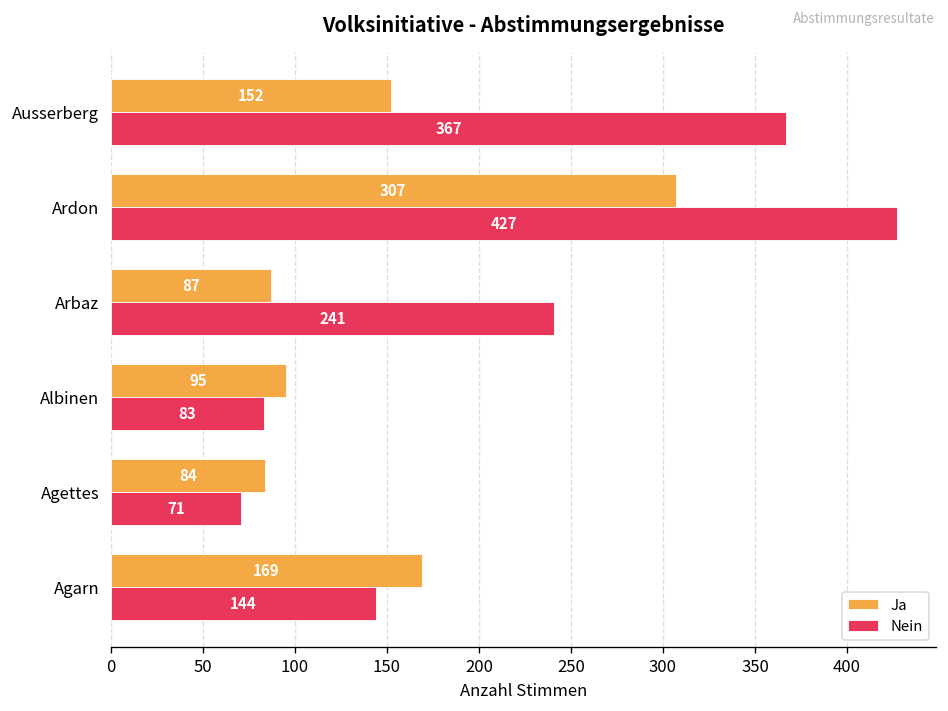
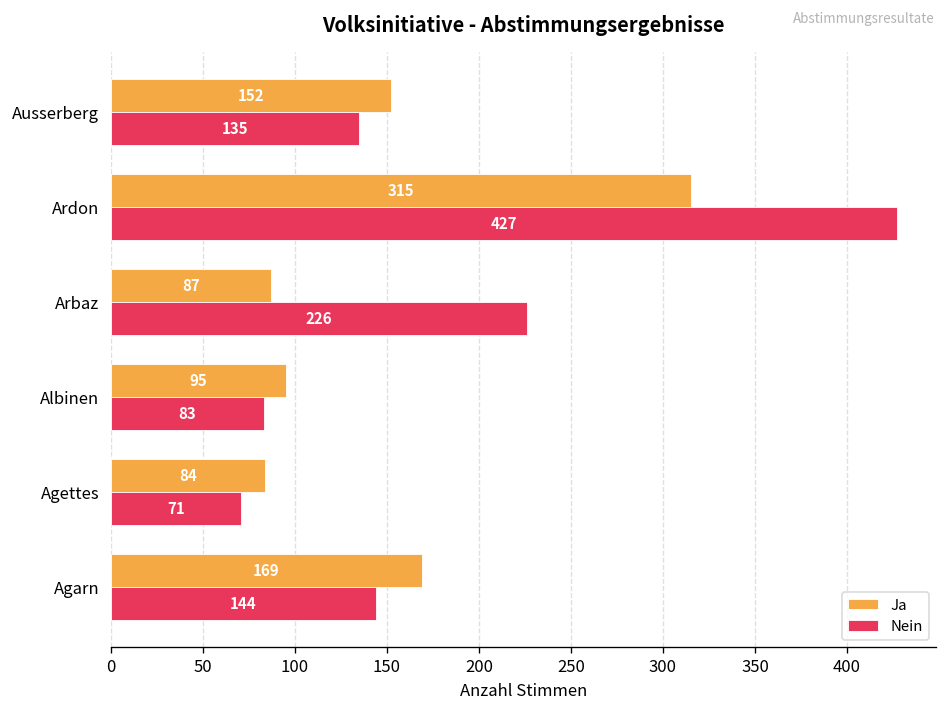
Nein, Ausserberg: 367 -> 135
Ja, Ardon: 307 -> 315
Nein, Arbaz: 241 -> 226
